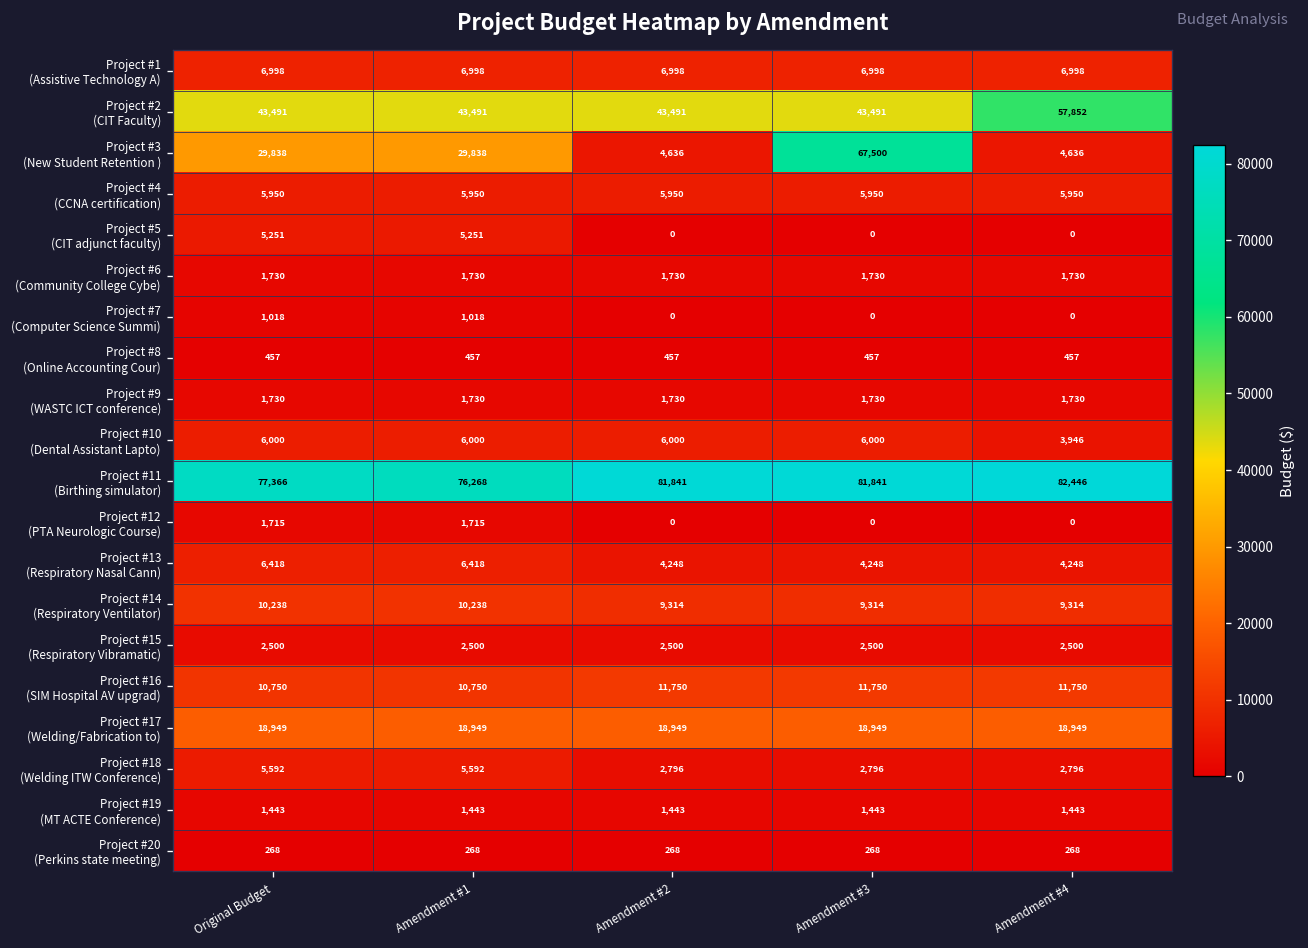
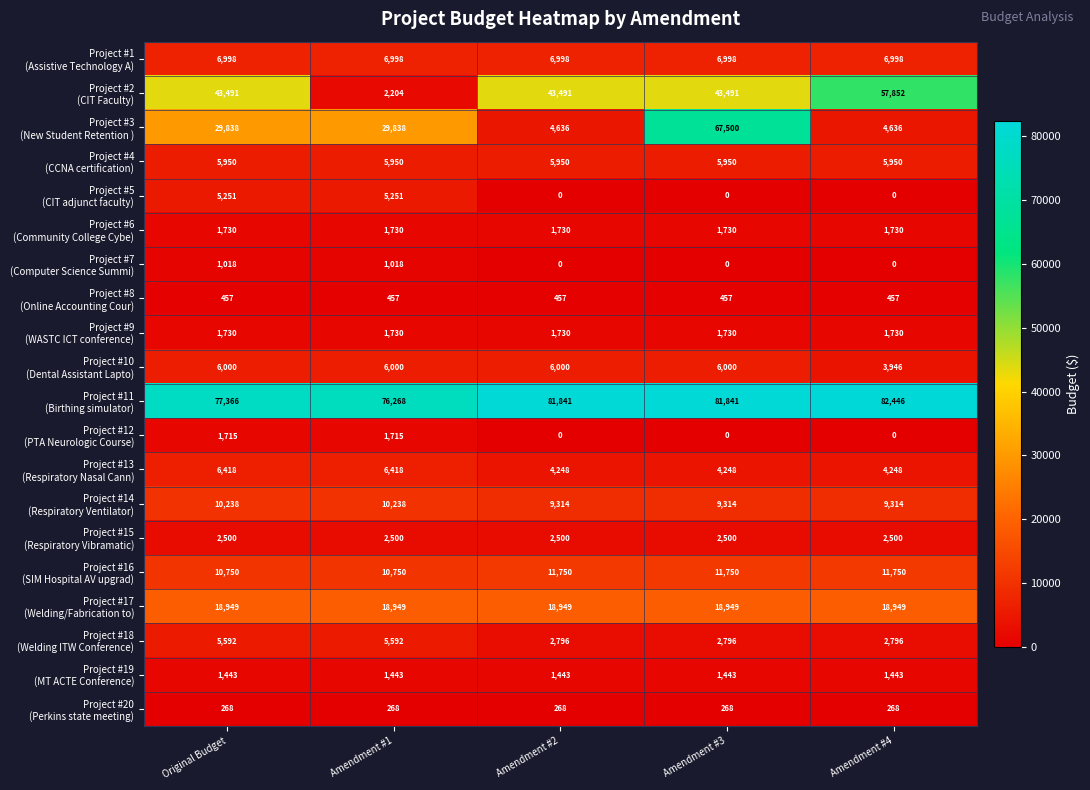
Project #2 (CIT Faculty), Amendment #1: 43,491 -> 2,204
